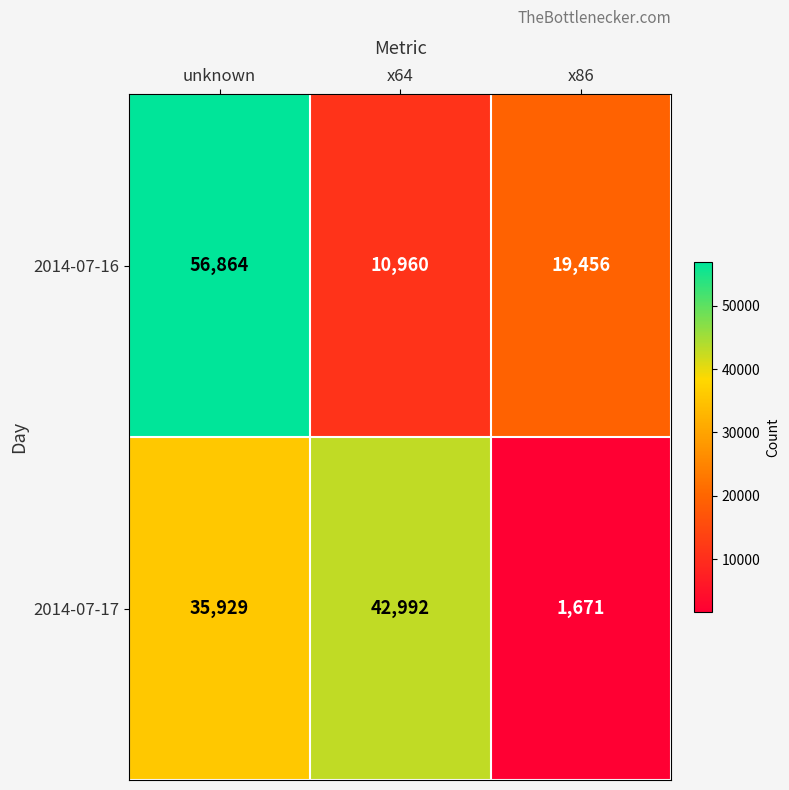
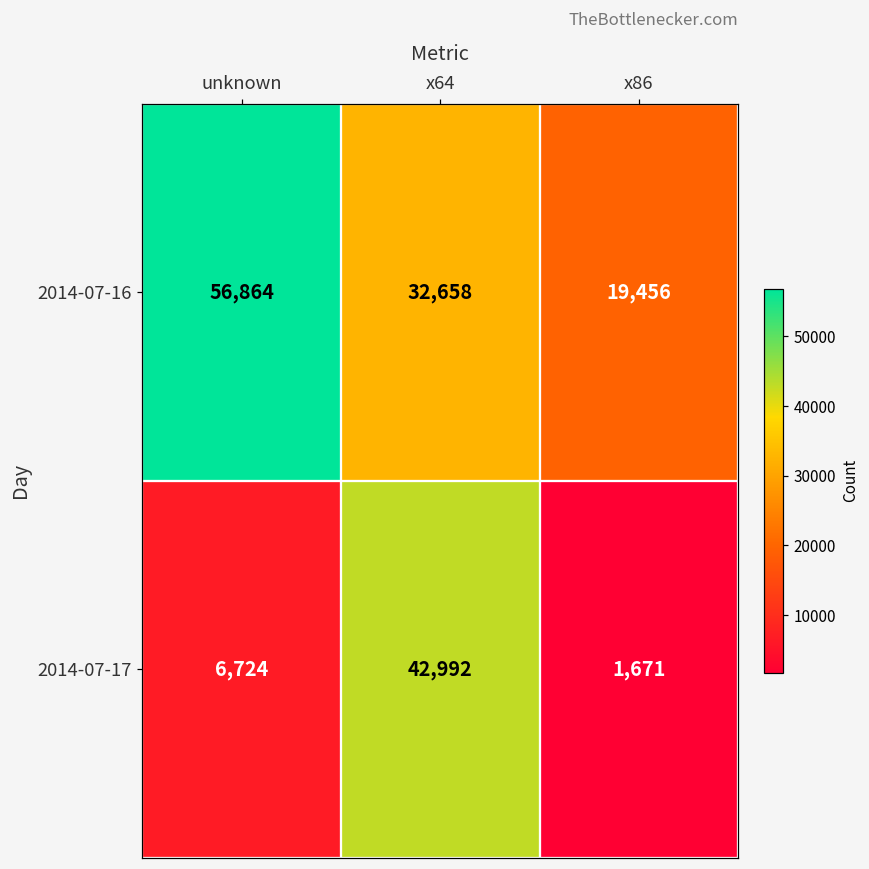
2014-07-16, x64: 10,960 -> 32,658
2014-07-17, unknown: 35,929 -> 6,724
